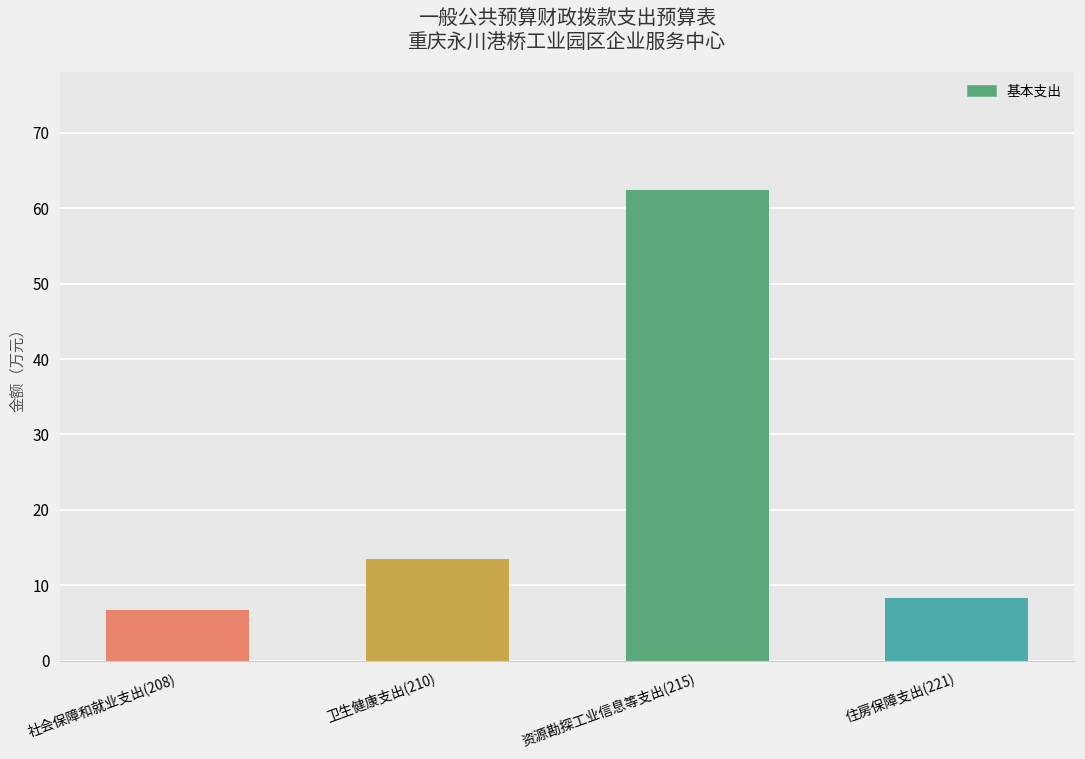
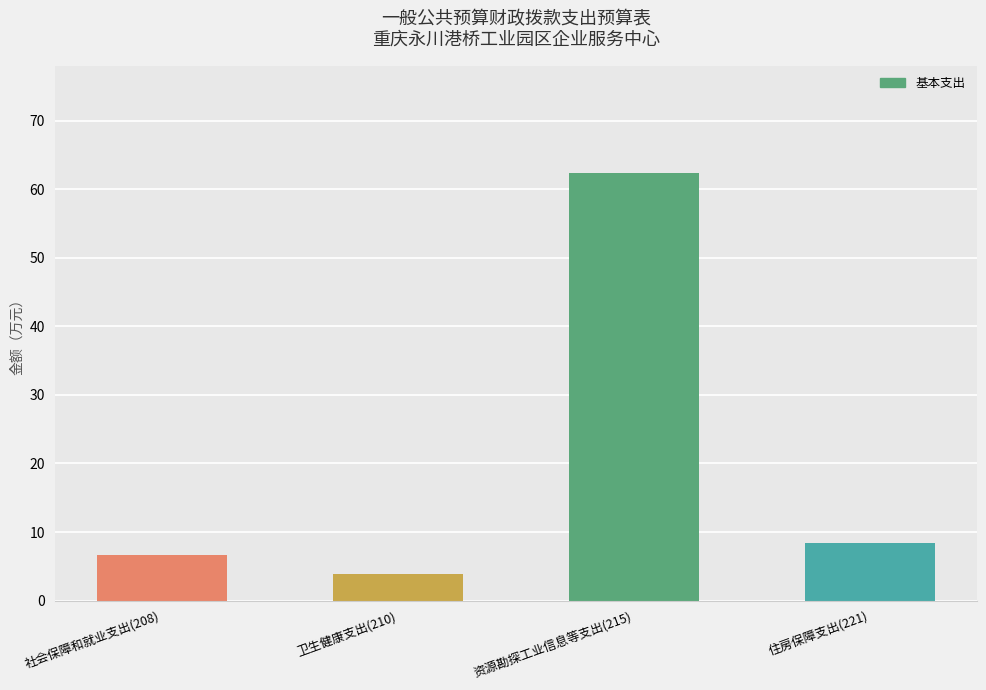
卫生健康支出(210): 13 -> 4
